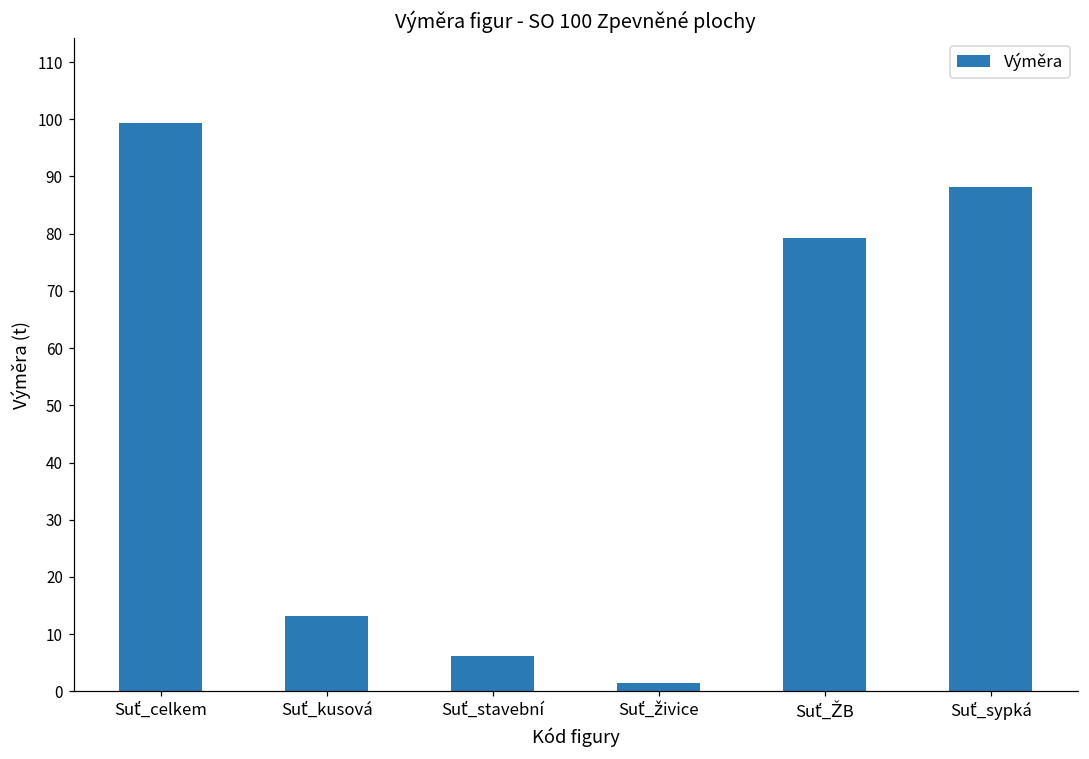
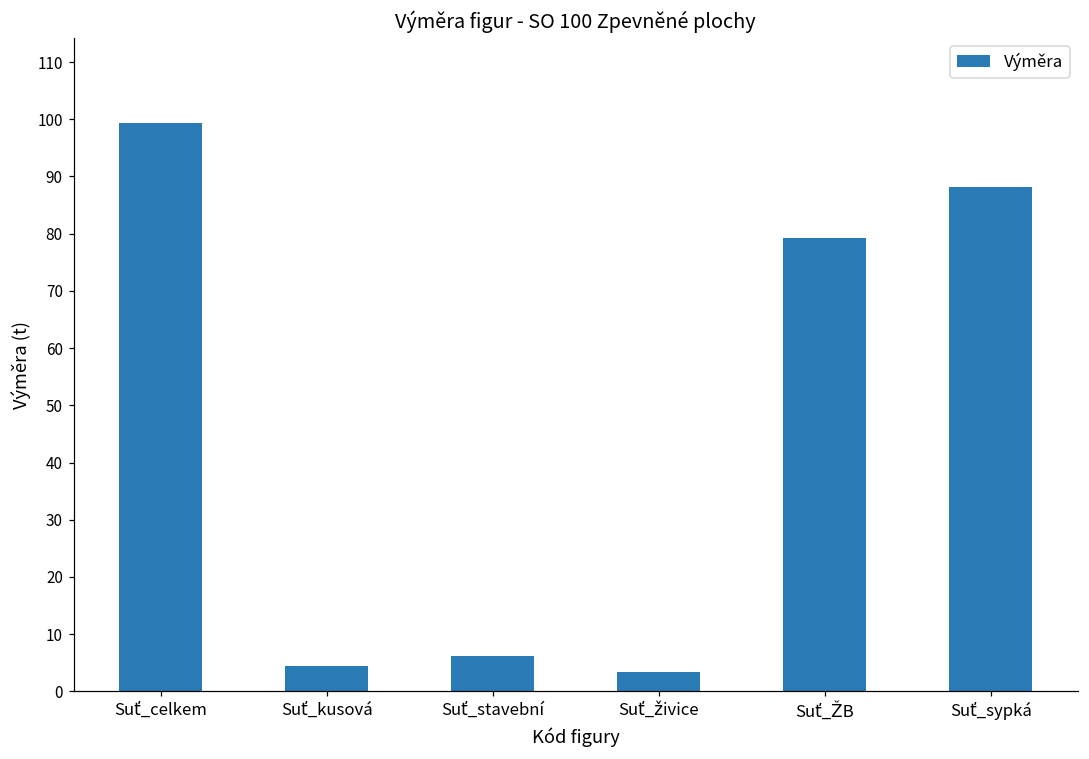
Suť_kusová: 13 -> 4
Suť_živice: 1 -> 3
